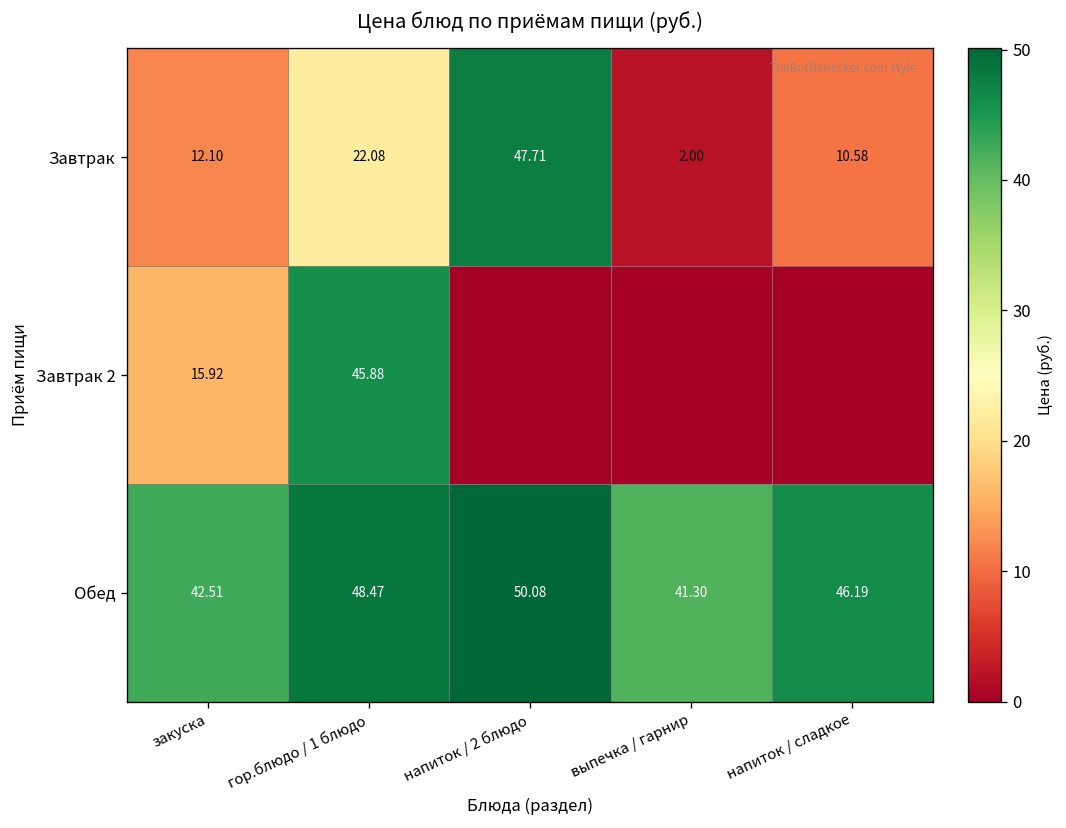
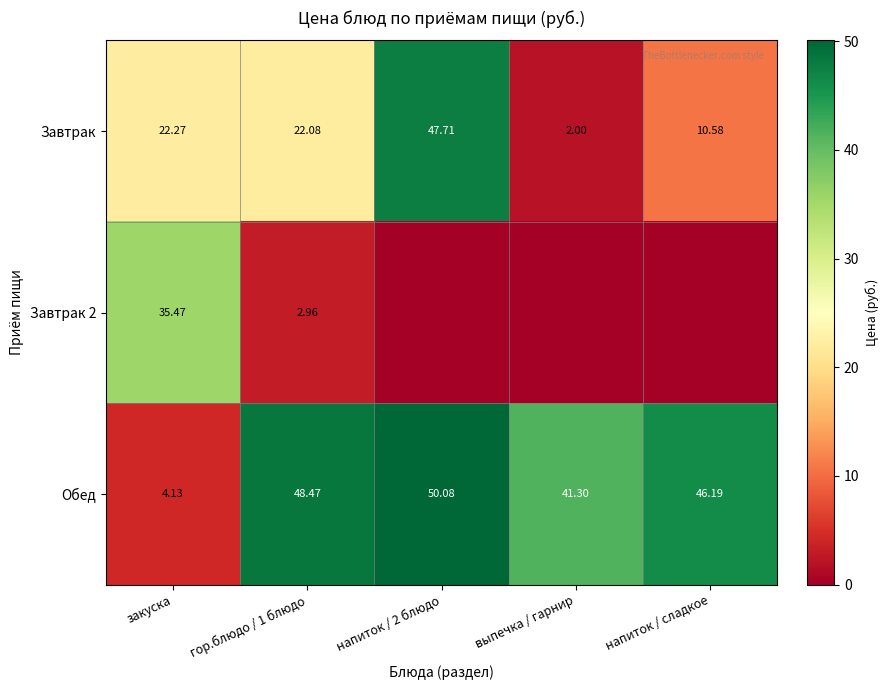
Завтрак, закуска: 12.10 -> 22.27
Завтрак 2, закуска: 15.92 -> 35.47
Завтрак 2, гор.блюдо / 1 блюдо: 45.88 -> 2.96
Обед, закуска: 42.51 -> 4.13
